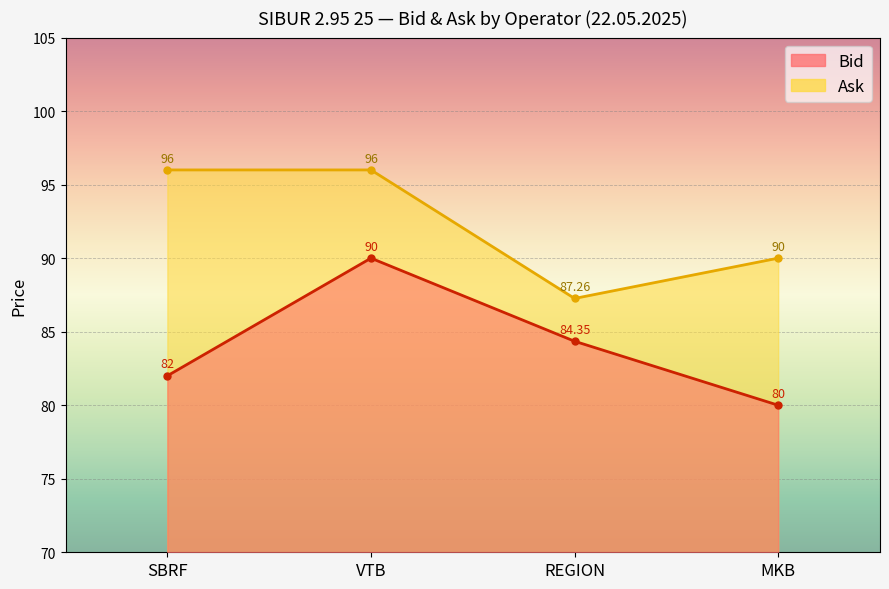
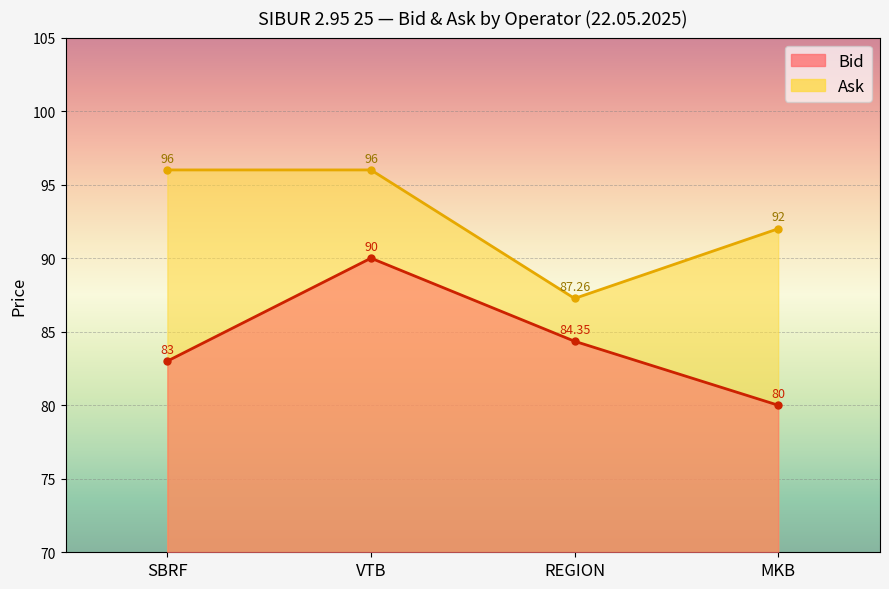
Bid, SBRF: 82 -> 83
Ask, MKB: 90 -> 92
